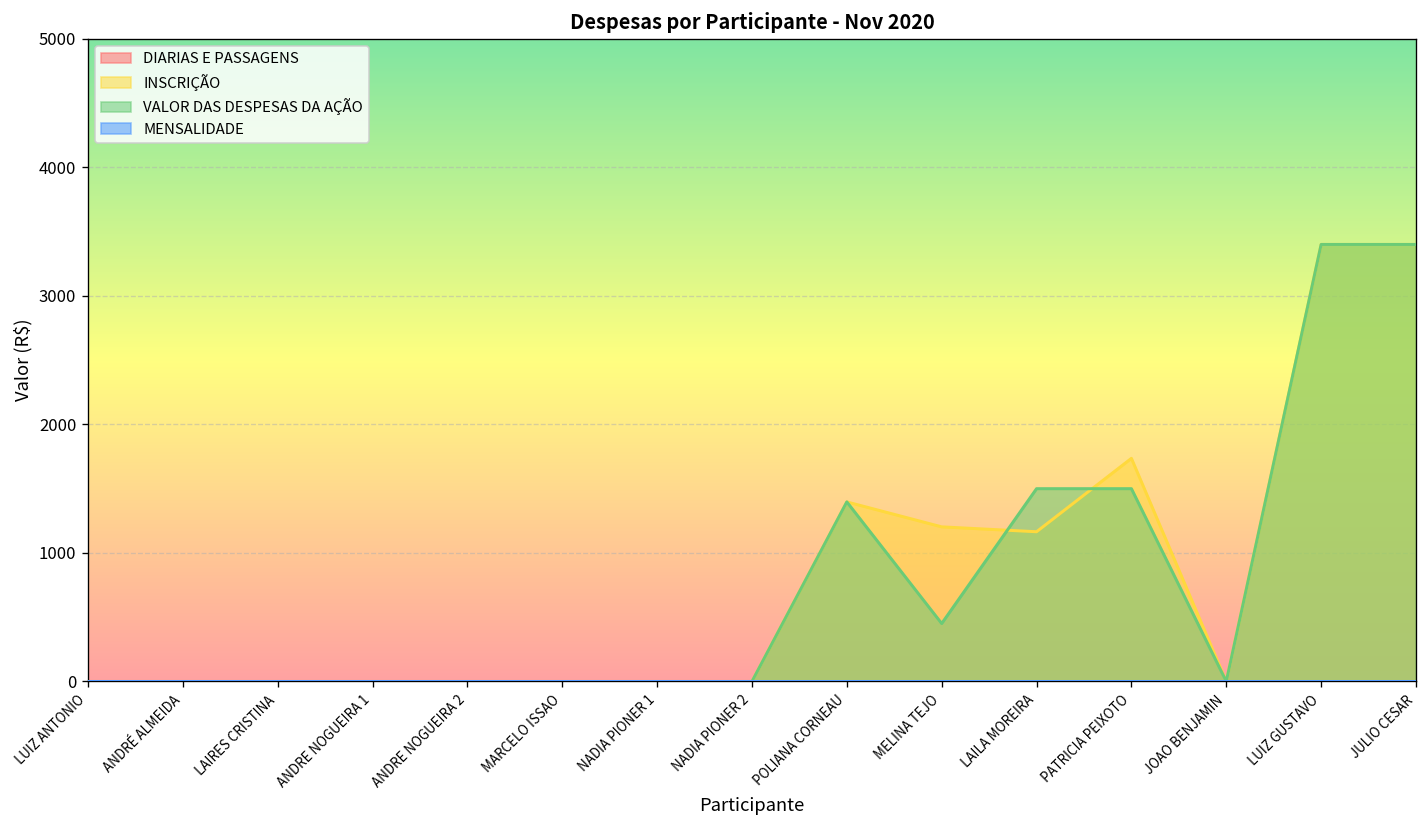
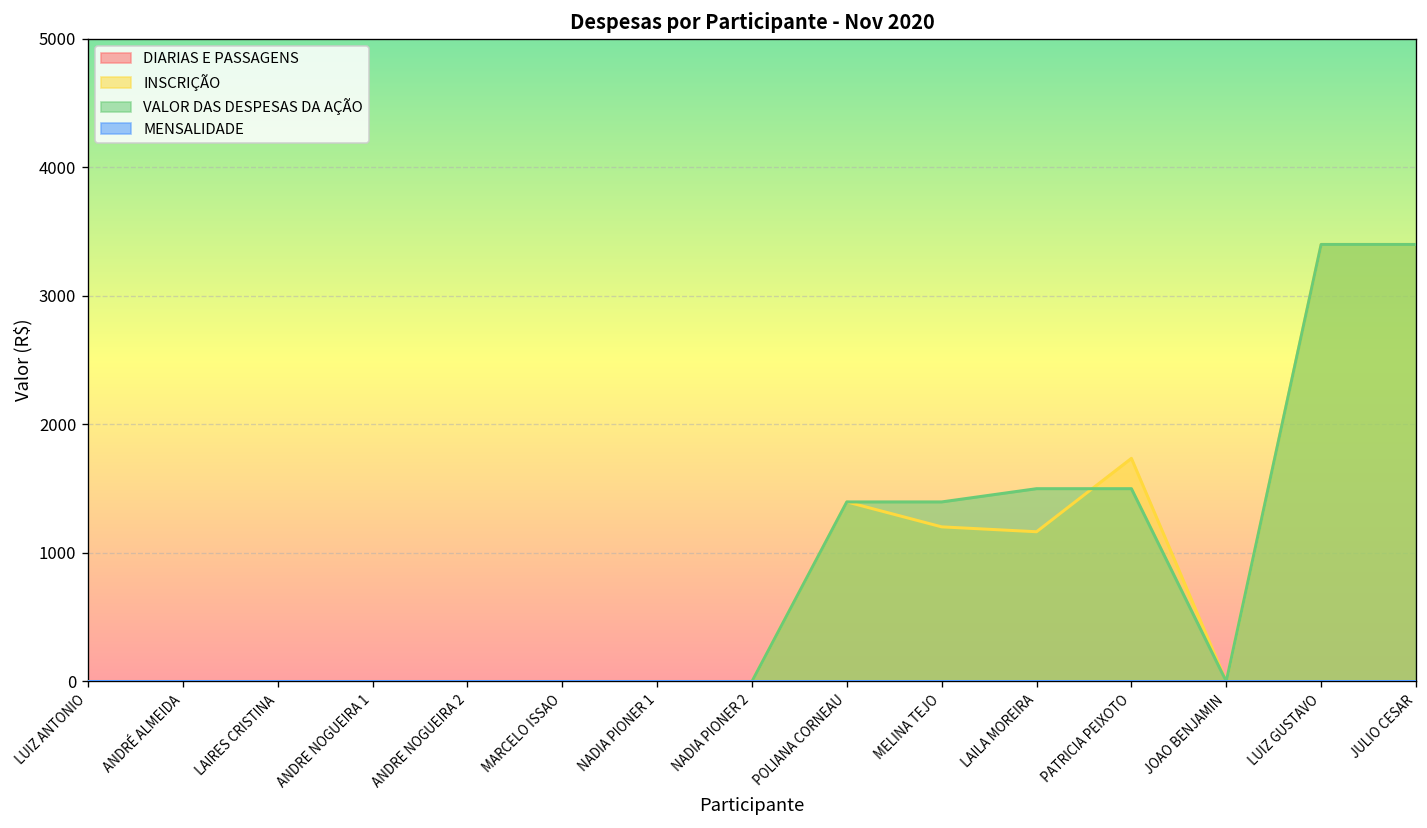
VALOR DAS DESPESAS DA AÇÃO, MELINA TEJO: 450 -> 1400
